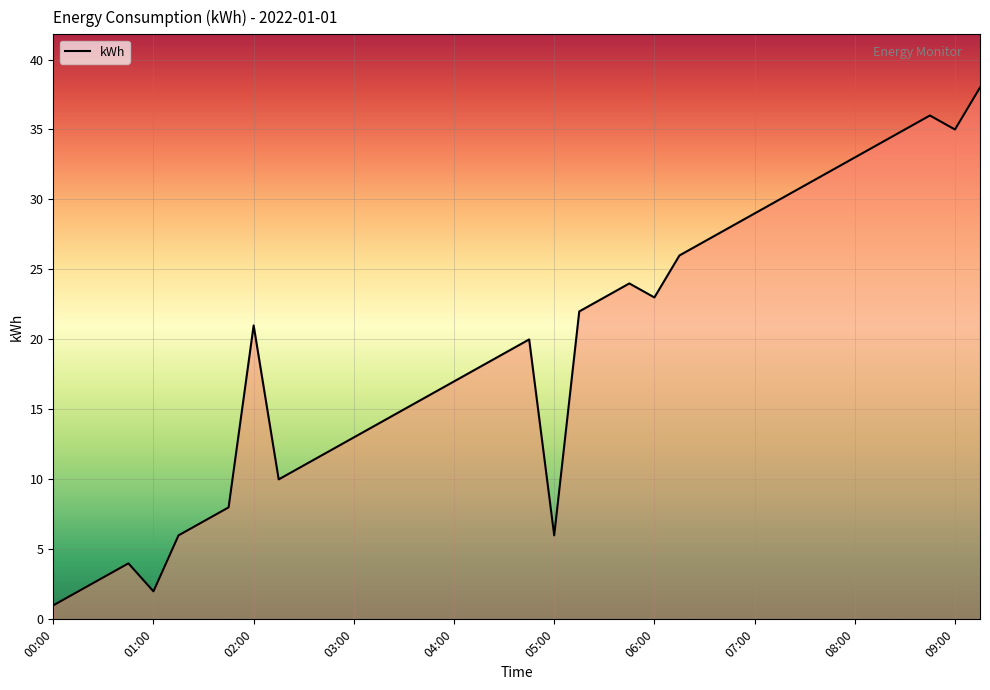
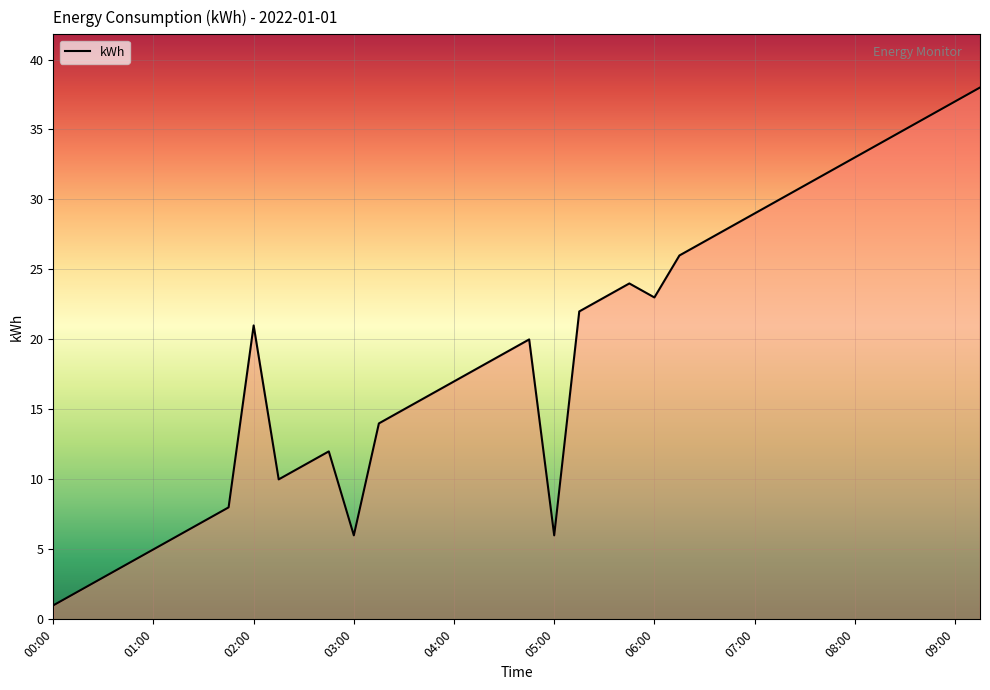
01:00: 2 -> 5
03:00: 13 -> 6
09:00: 35 -> 37
